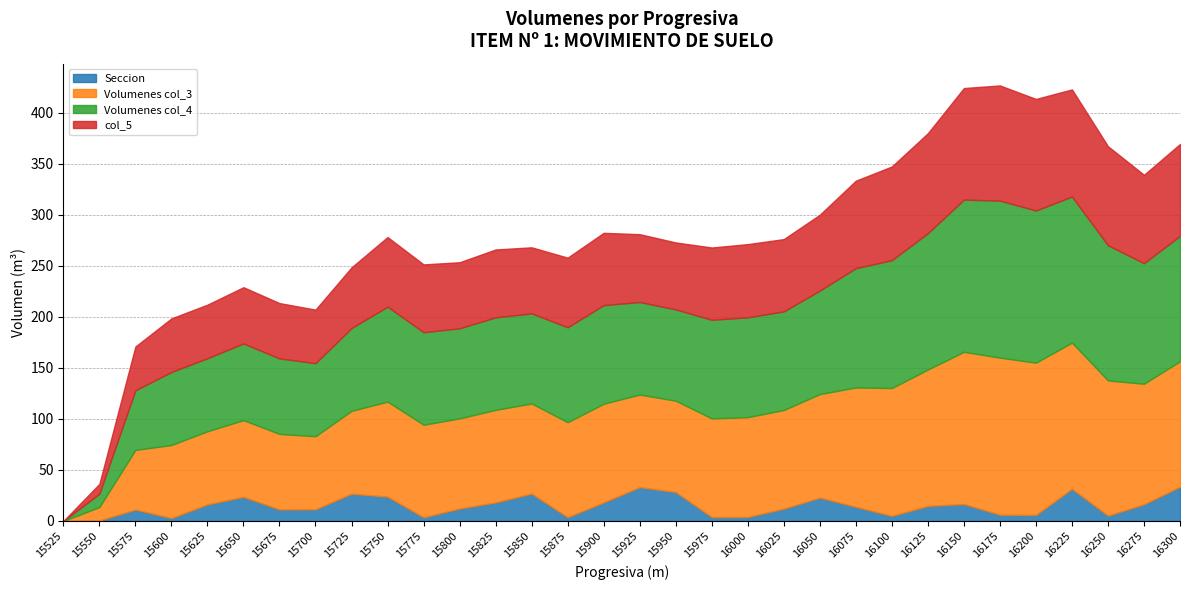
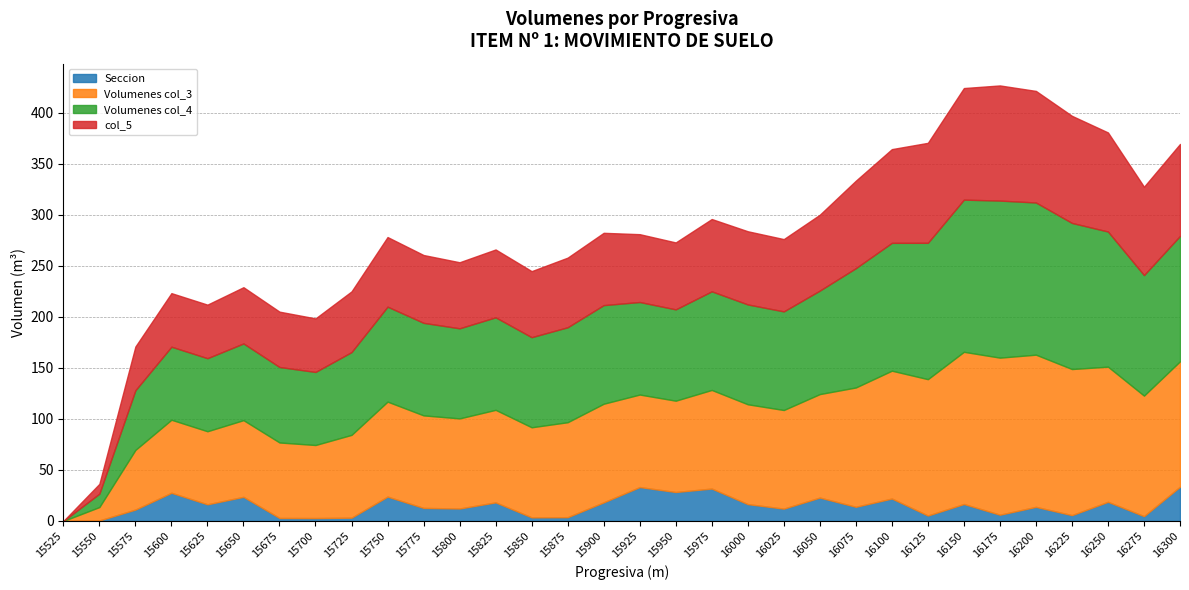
Seccion, 15600: 3 -> 28
Seccion, 15675: 11 -> 3
Seccion, 15700: 11 -> 3
Seccion, 15725: 27 -> 3
Seccion, 15775: 4 -> 13
Seccion, 15850: 27 -> 4
Seccion, 15975: 4 -> 32
Seccion, 16000: 4 -> 17
Seccion, 16100: 5 -> 22
Seccion, 16125: 15 -> 5
Seccion, 16200: 6 -> 14
Seccion, 16225: 32 -> 6
Seccion, 16250: 5 -> 19
Seccion, 16275: 16 -> 5
